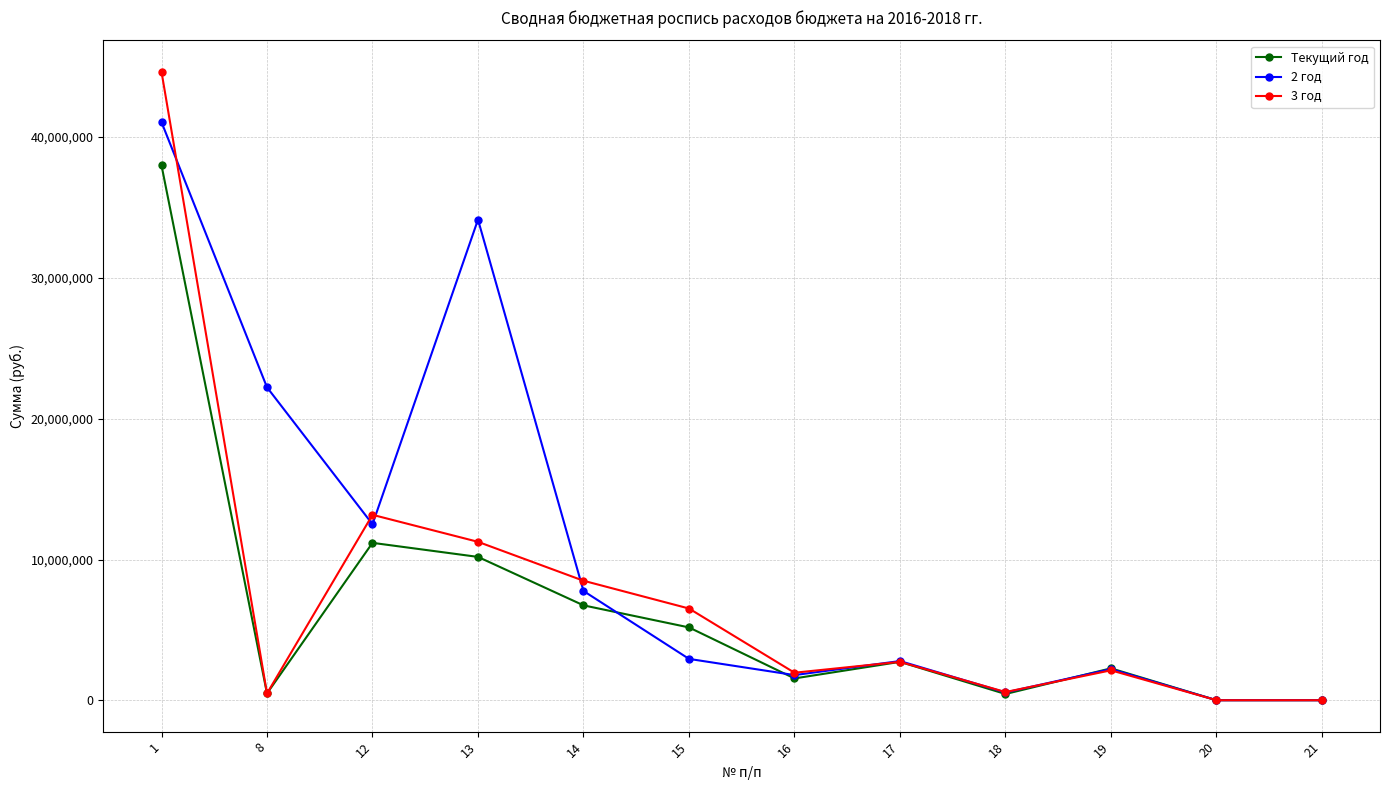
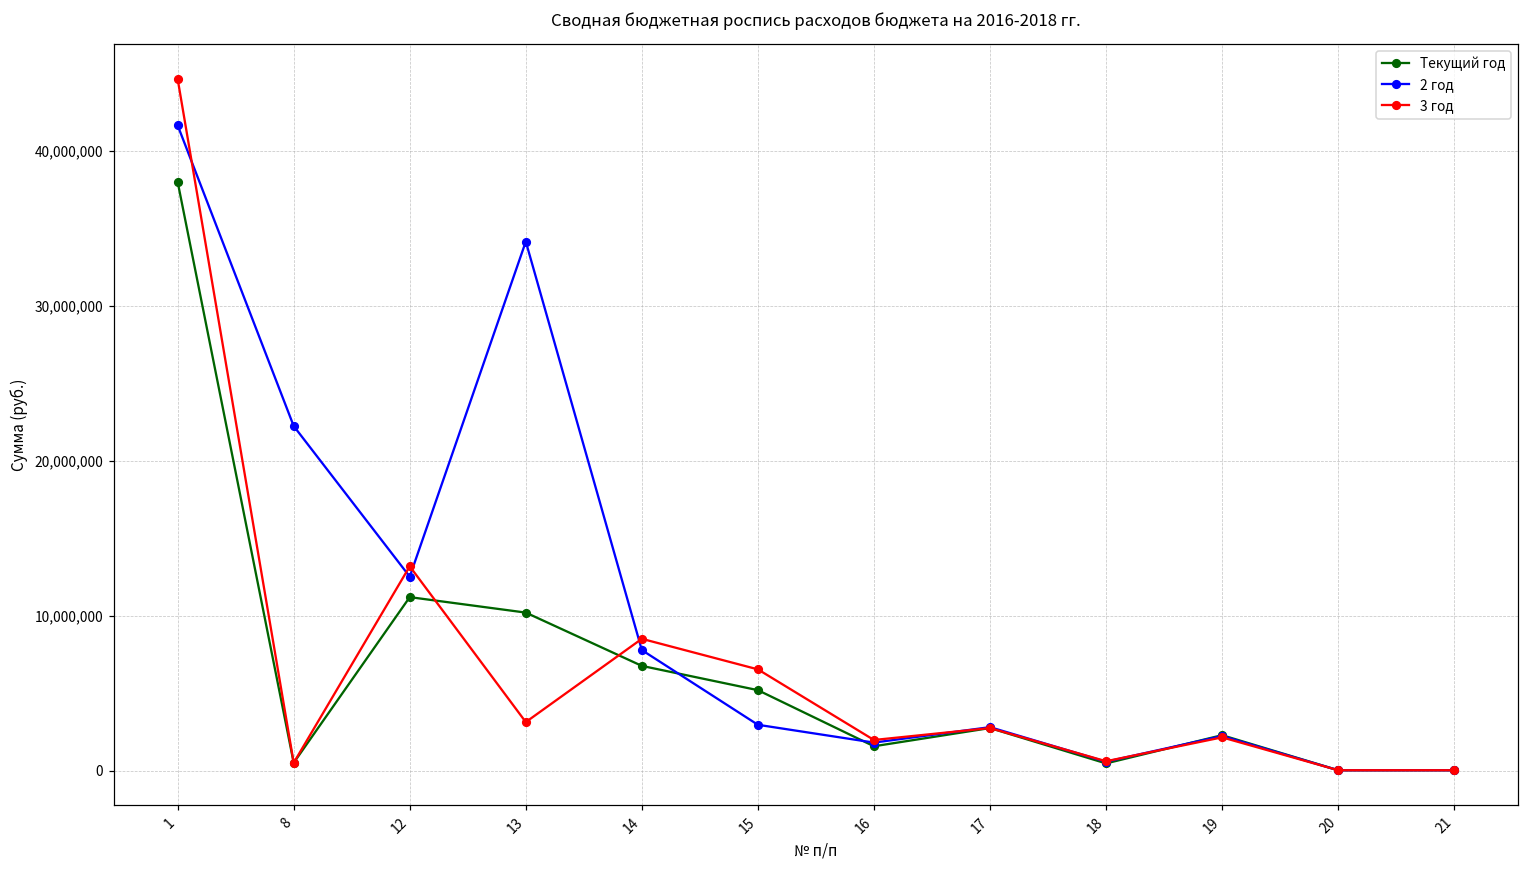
2 год, 1: 41,100,000 -> 41,600,000
3 год, 13: 11,300,000 -> 3,100,000
